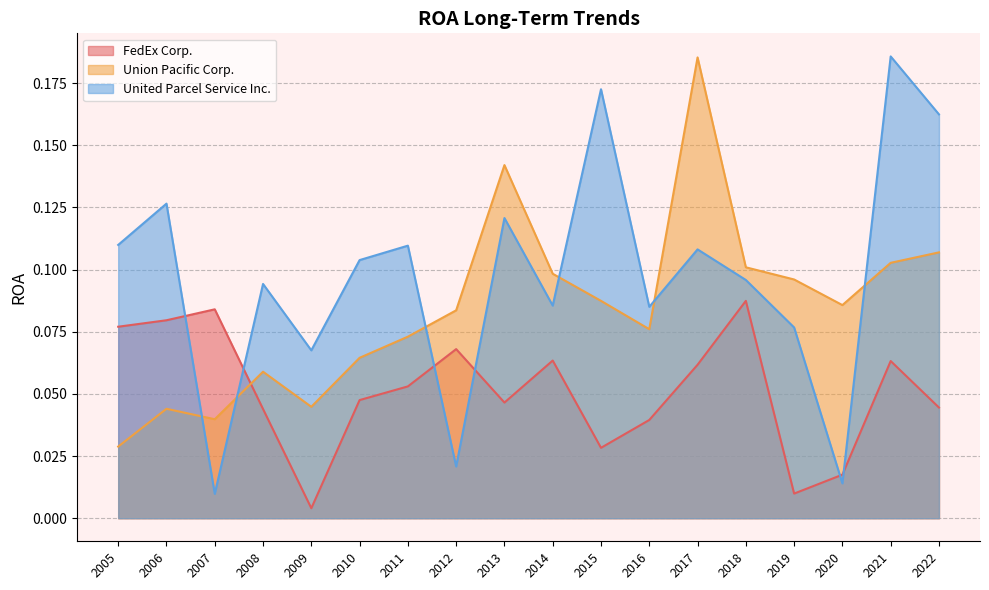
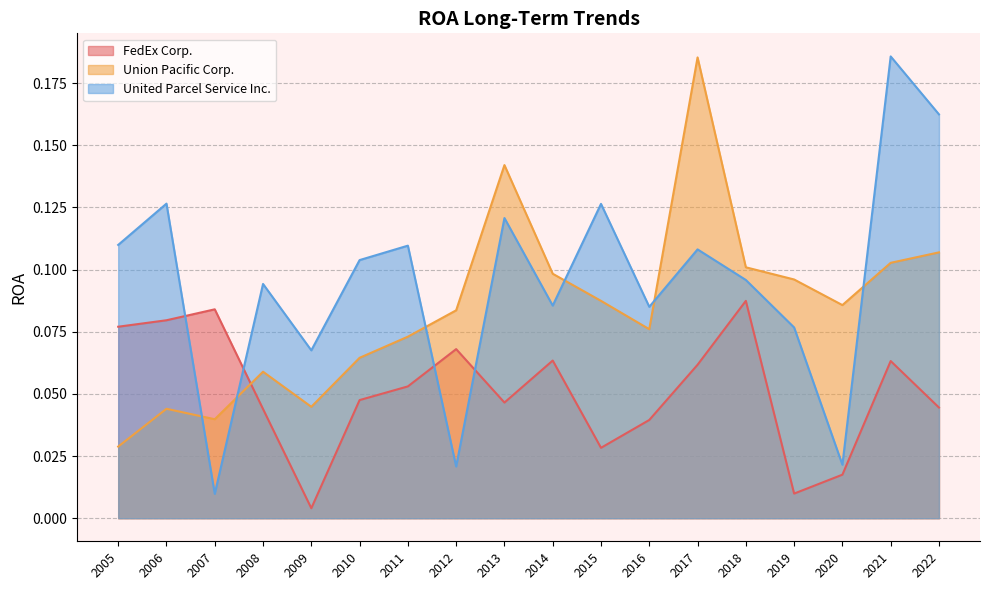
United Parcel Service Inc., 2015: 0.173 -> 0.126
United Parcel Service Inc., 2020: 0.014 -> 0.022
